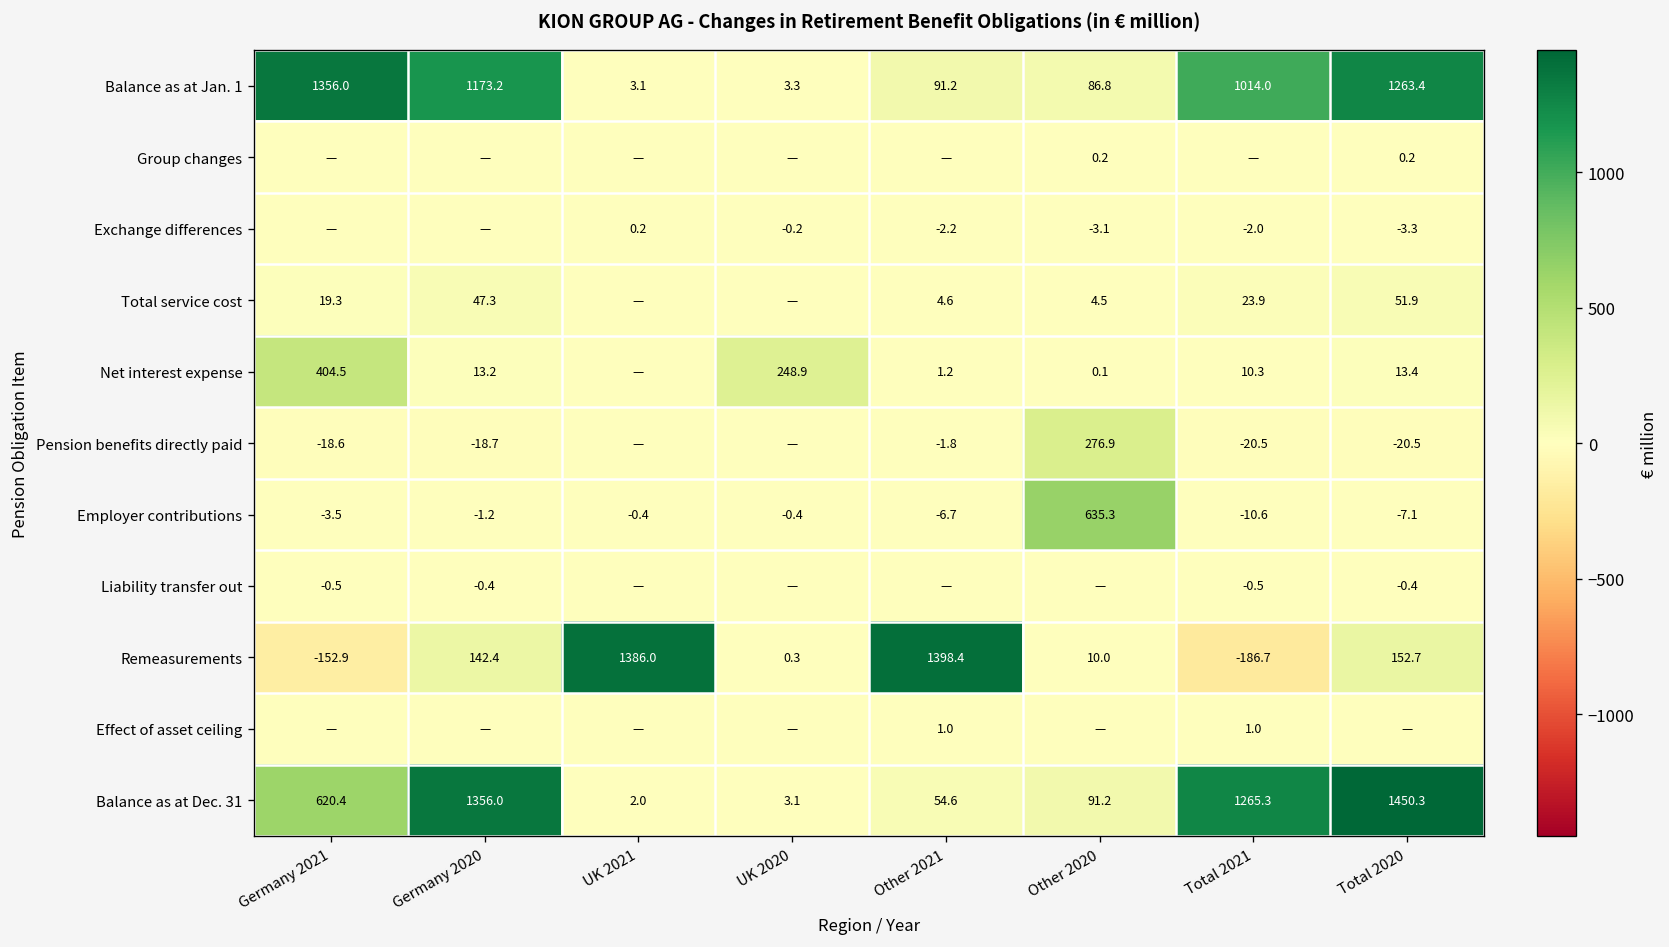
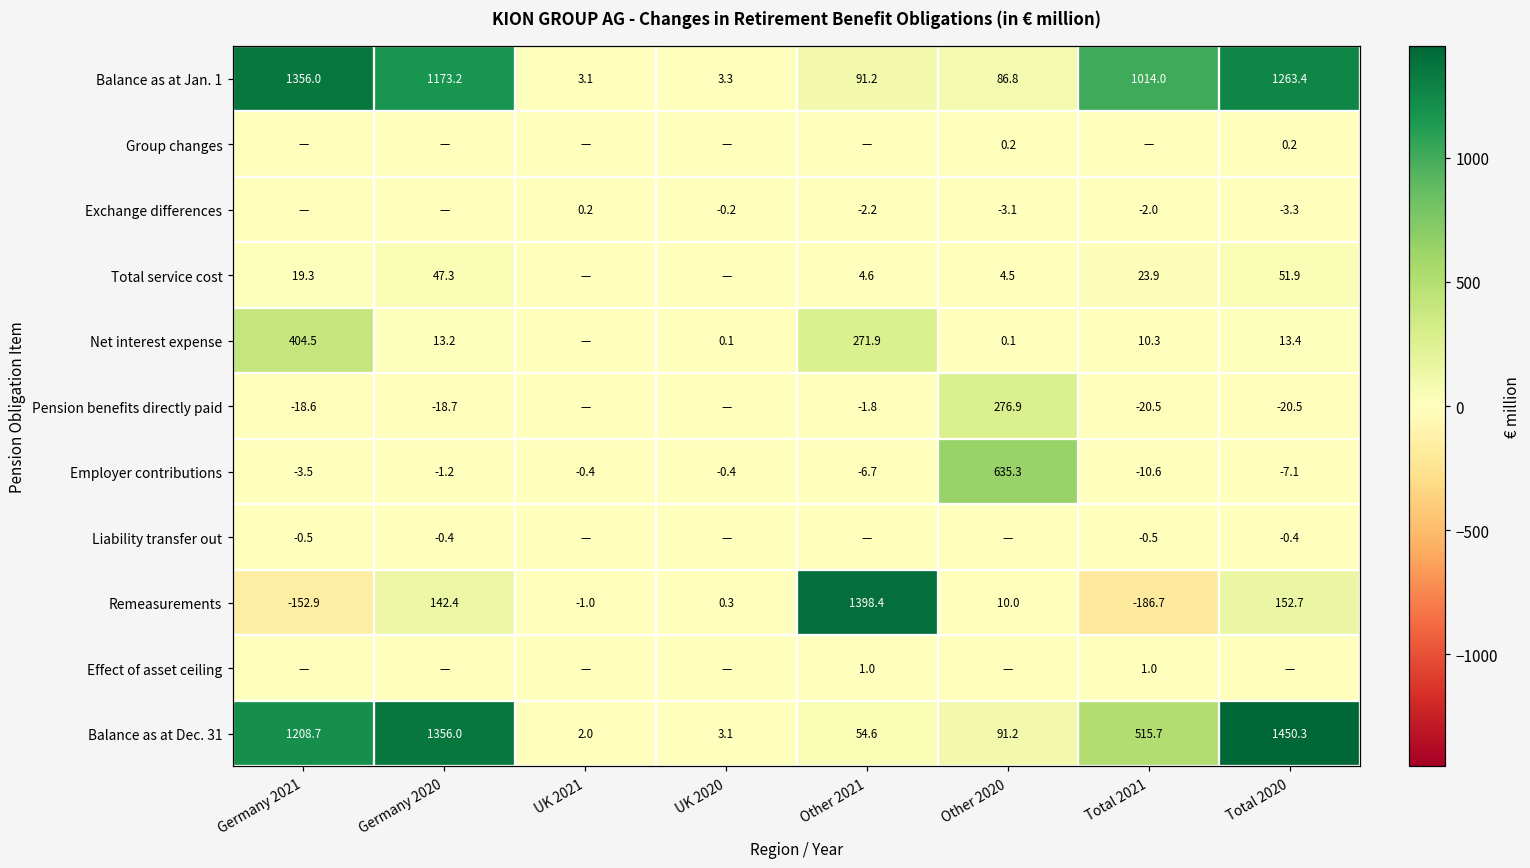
Net interest expense, UK 2020: 248.9 -> 0.1
Net interest expense, Other 2021: 1.2 -> 271.9
Remeasurements, UK 2021: 1386.0 -> -1.0
Balance as at Dec. 31, Germany 2021: 620.4 -> 1208.7
Balance as at Dec. 31, Total 2021: 1265.3 -> 515.7
